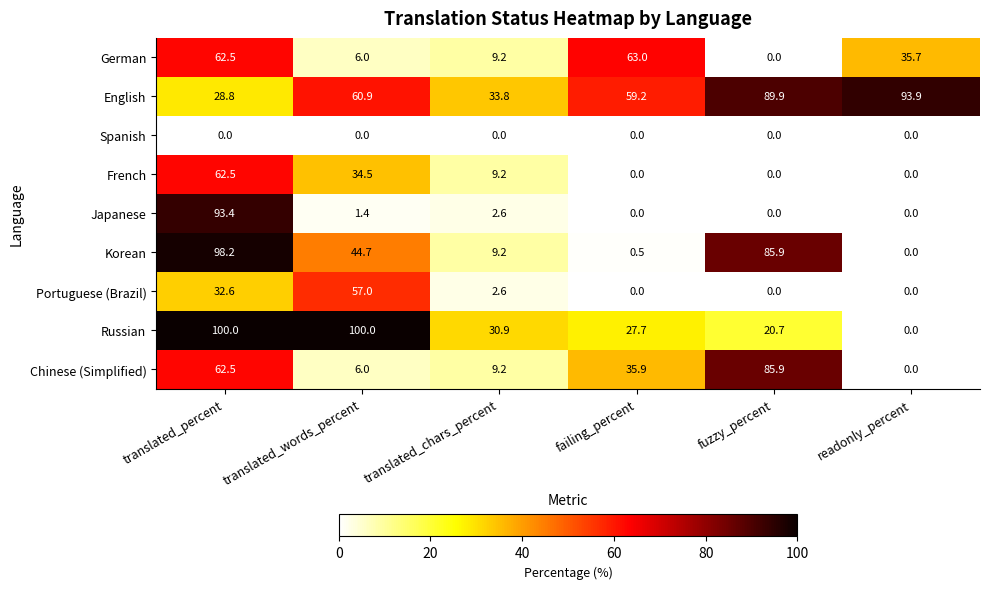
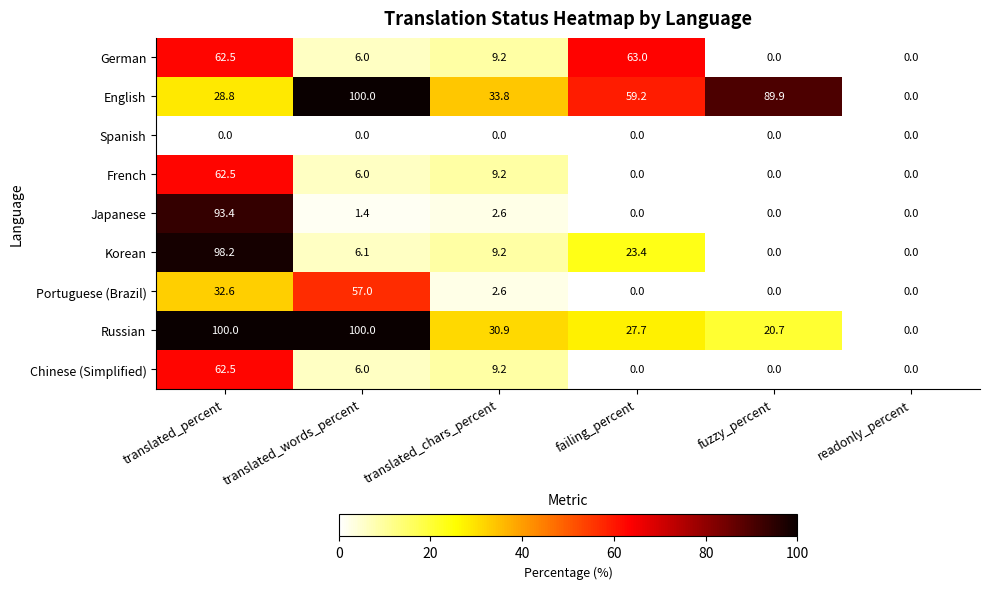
German, readonly_percent: 35.7 -> 0.0
English, translated_words_percent: 60.9 -> 100.0
English, readonly_percent: 93.9 -> 0.0
French, translated_words_percent: 34.5 -> 6.0
Korean, translated_words_percent: 44.7 -> 6.1
Korean, failing_percent: 0.5 -> 23.4
Korean, fuzzy_percent: 85.9 -> 0.0
Chinese (Simplified), failing_percent: 35.9 -> 0.0
Chinese (Simplified), fuzzy_percent: 85.9 -> 0.0
